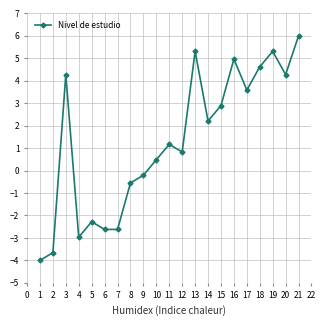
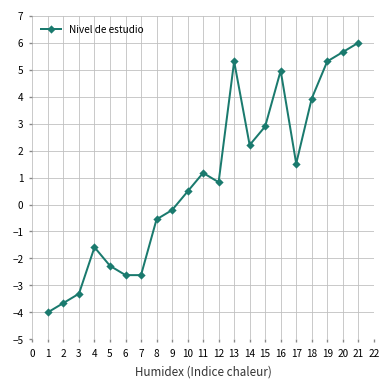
3: 4.3 -> -3.3
4: -3.0 -> -1.6
17: 3.6 -> 1.5
18: 4.6 -> 3.9
20: 4.3 -> 5.7
